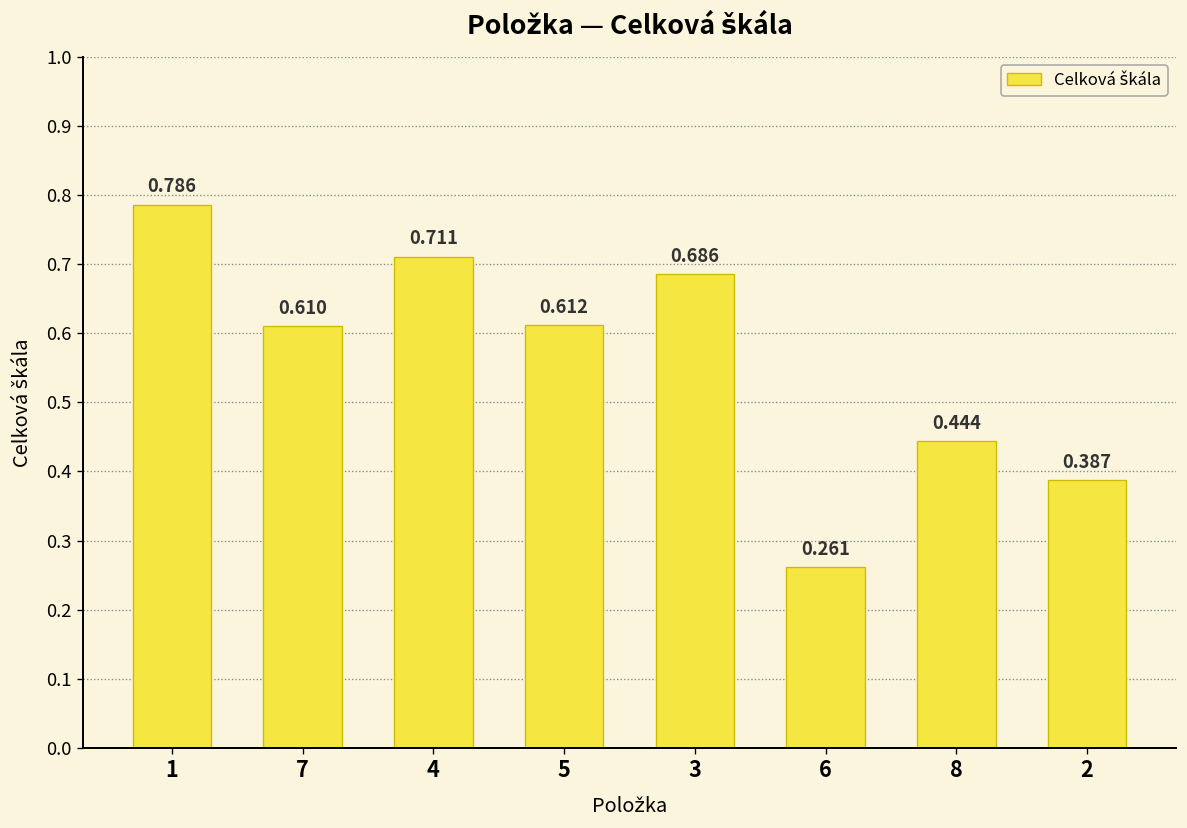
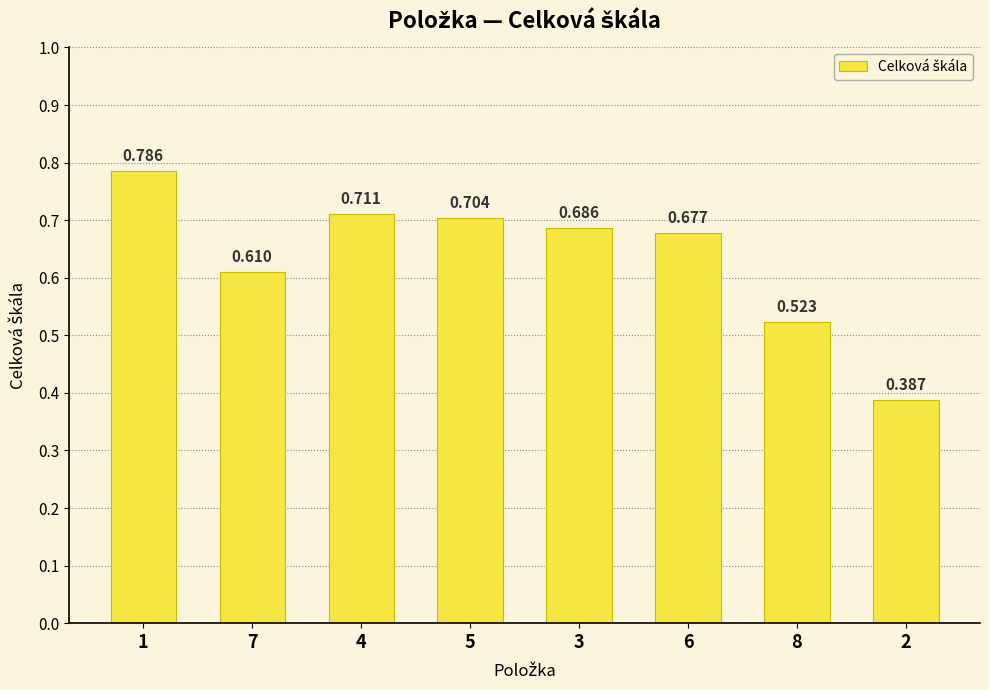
5: 0.612 -> 0.704
6: 0.261 -> 0.677
8: 0.444 -> 0.523
